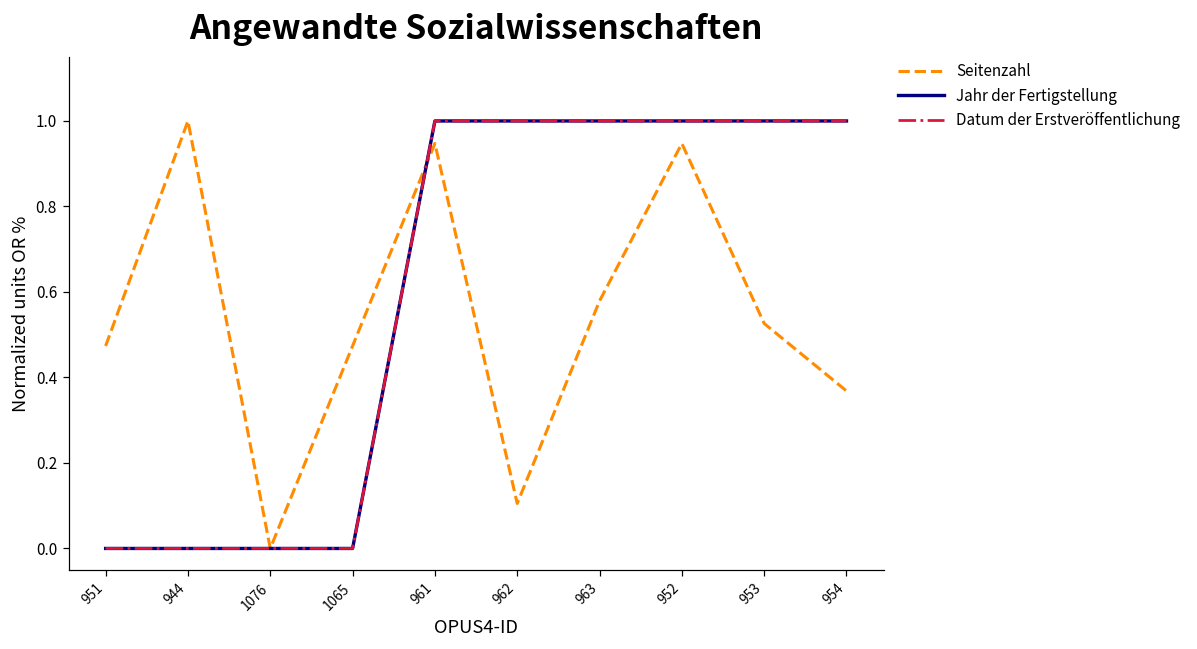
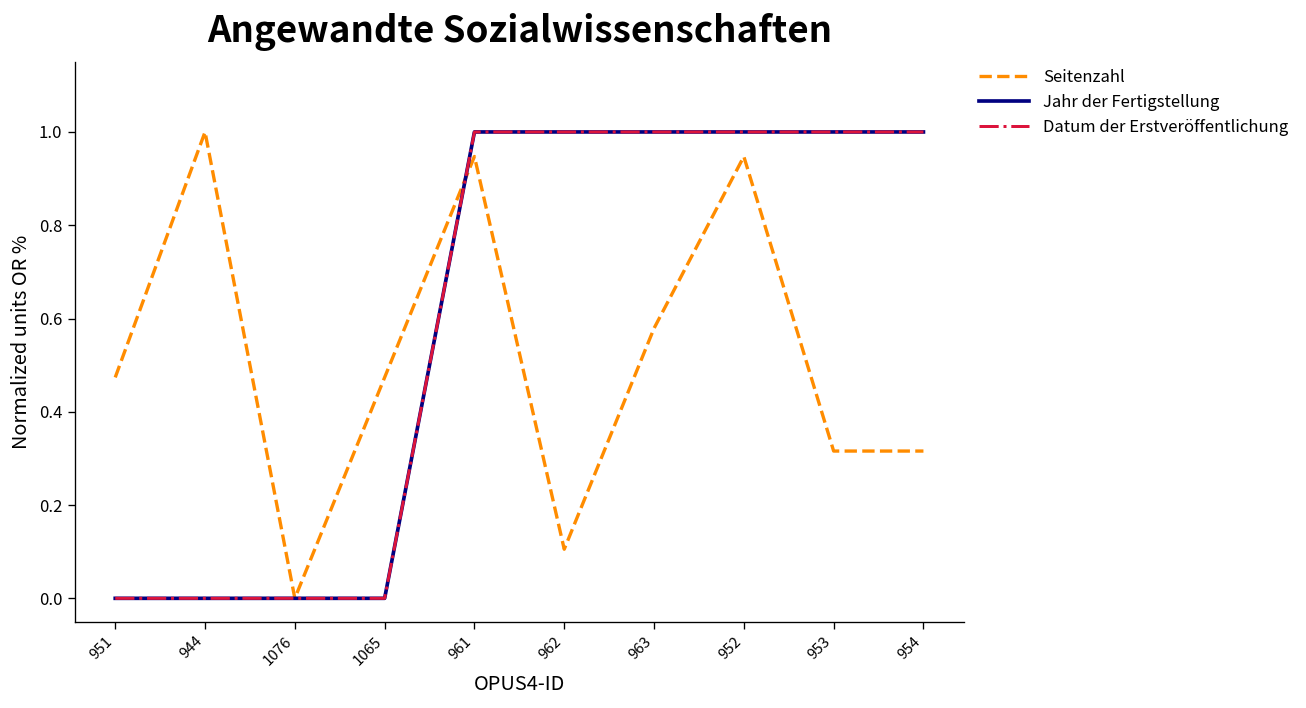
Seitenzahl, 953: 0.53 -> 0.32
Seitenzahl, 954: 0.37 -> 0.32
